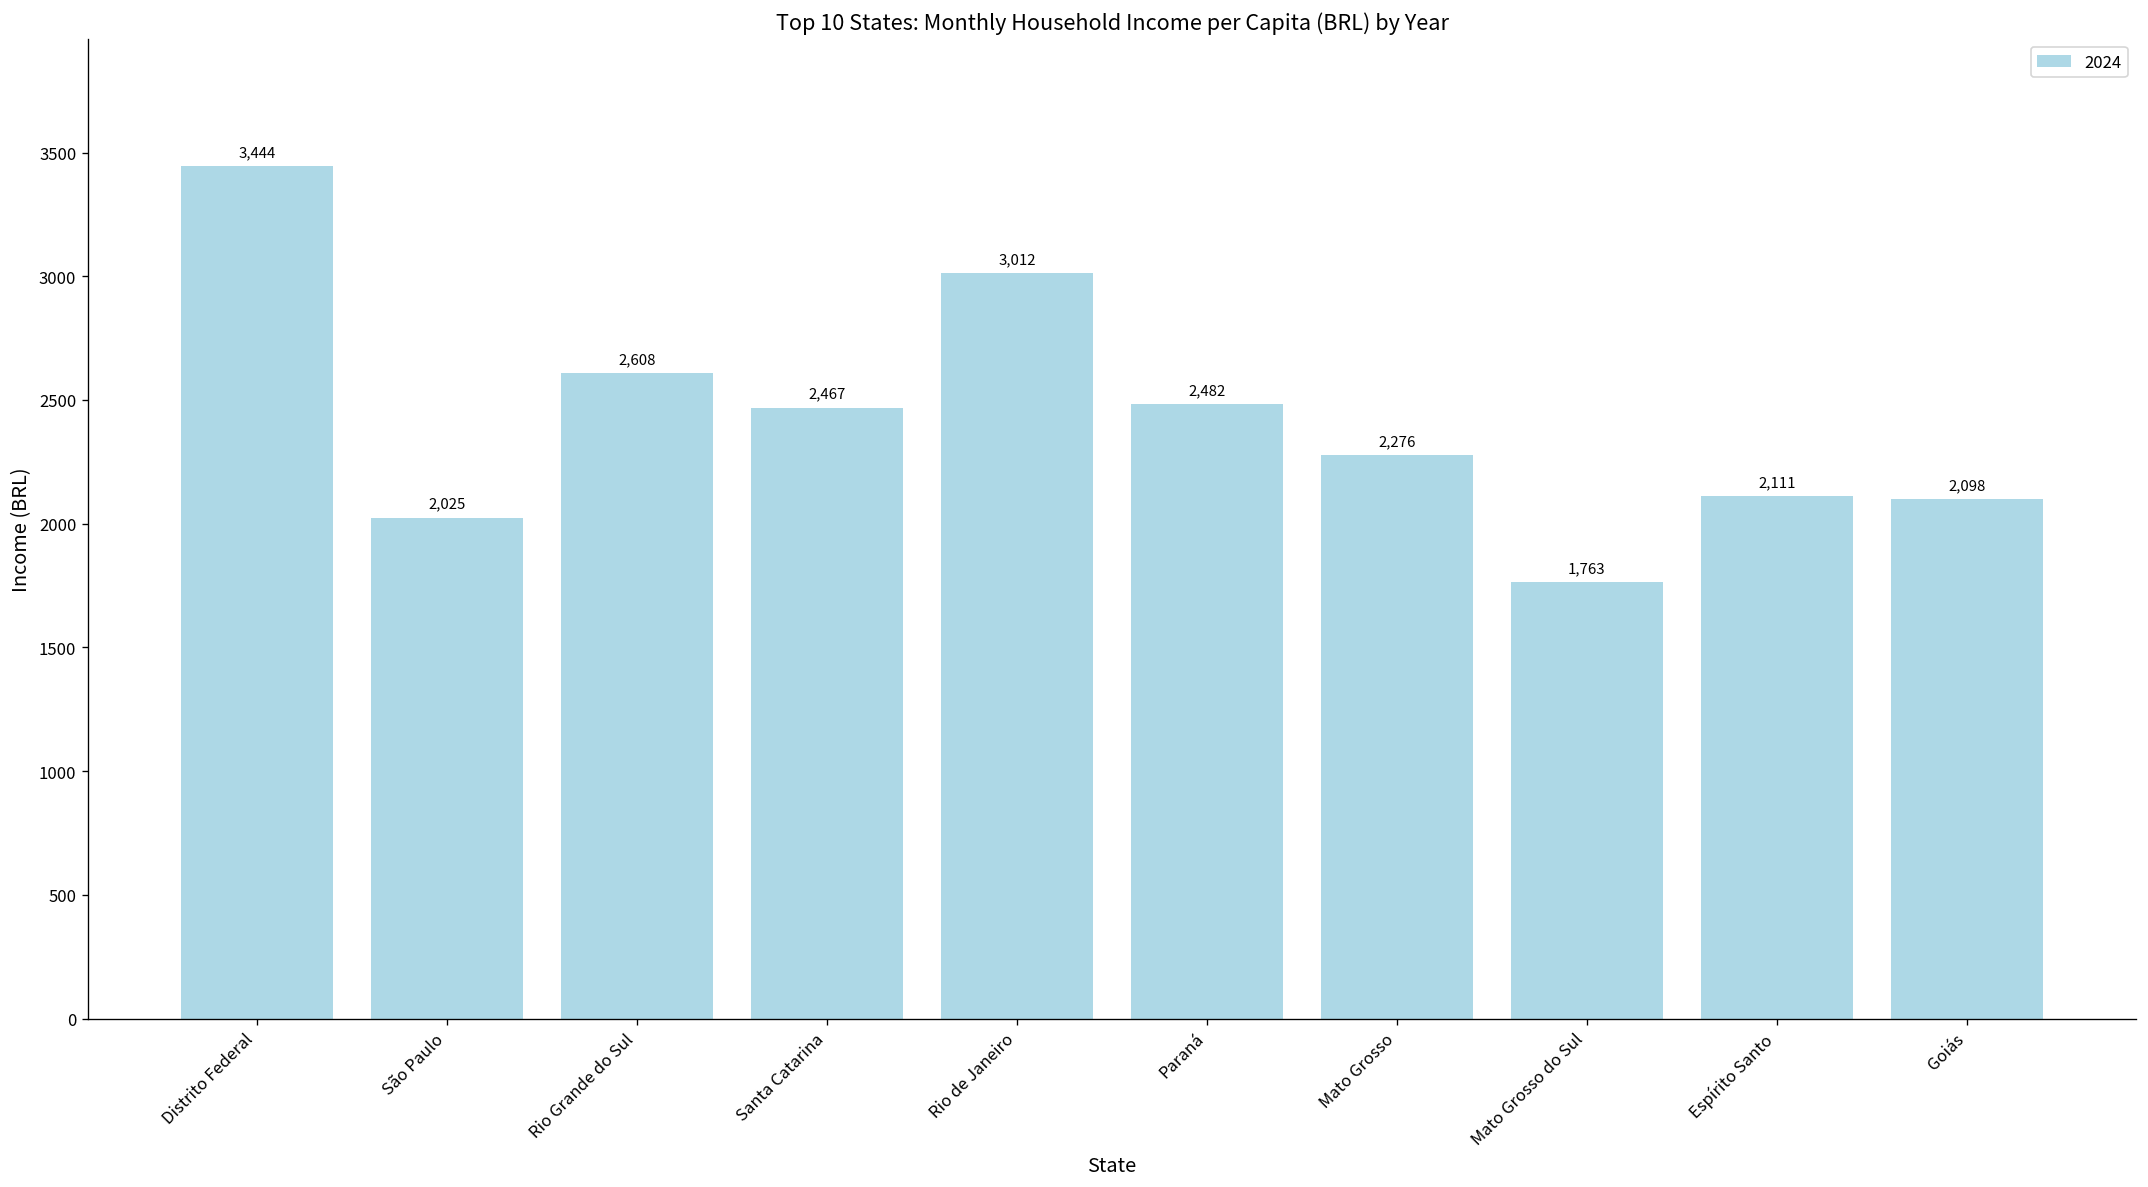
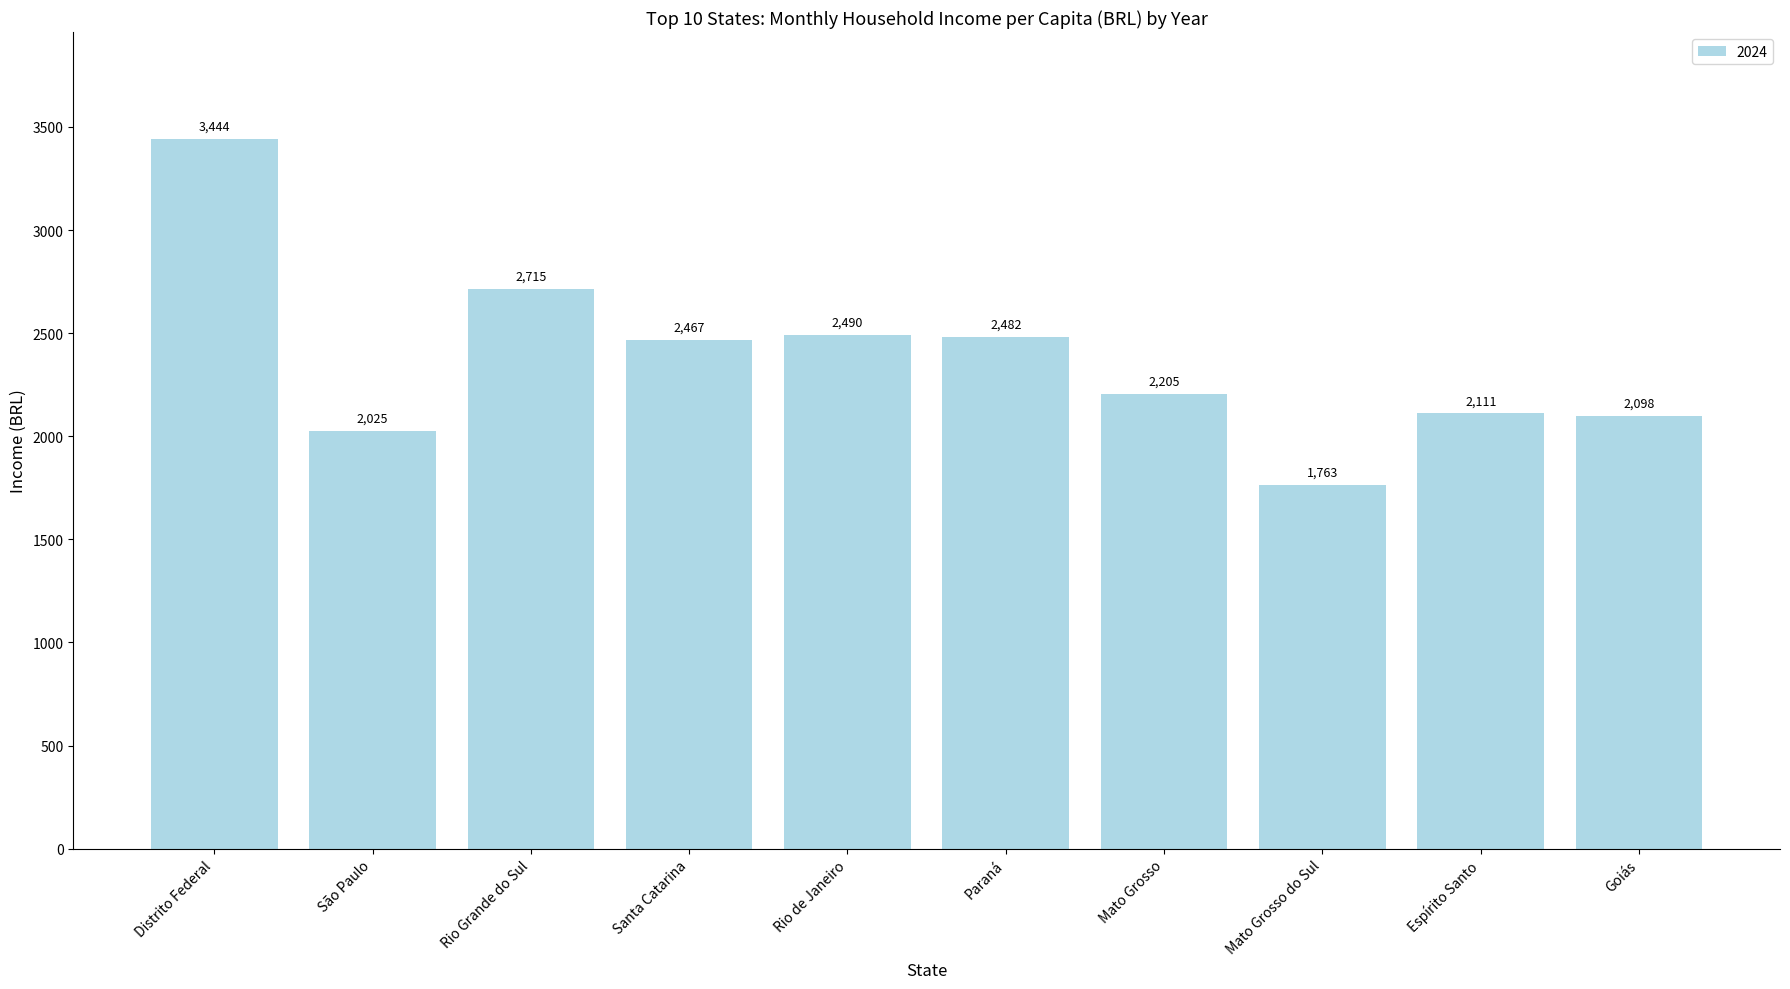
Rio Grande do Sul: 2,608 -> 2,715
Rio de Janeiro: 3,012 -> 2,490
Mato Grosso: 2,276 -> 2,205
